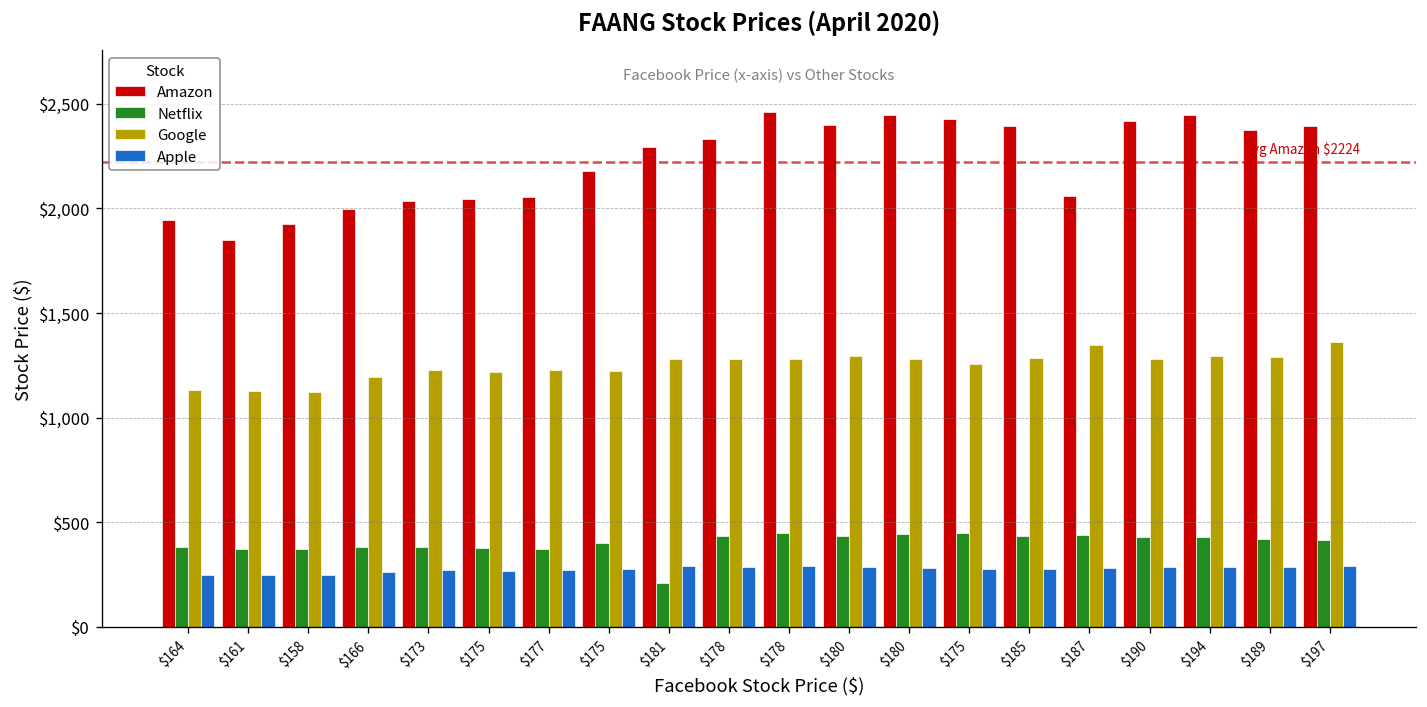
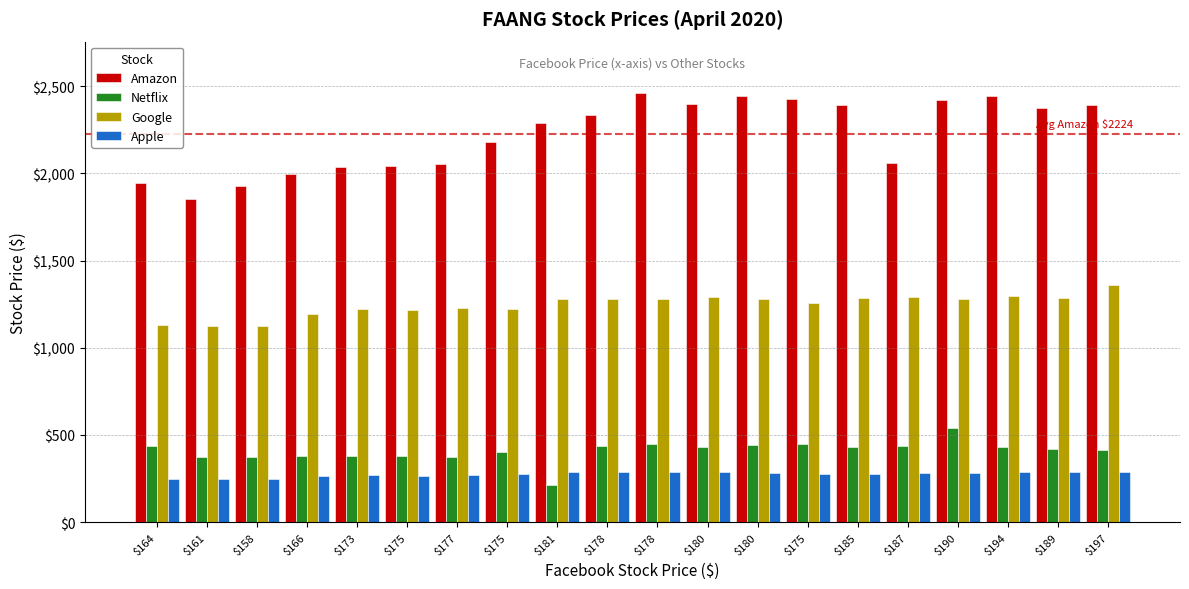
Netflix, $164: $380 -> $430
Google, $187: $1,350 -> $1,290
Netflix, $190: $430 -> $540
